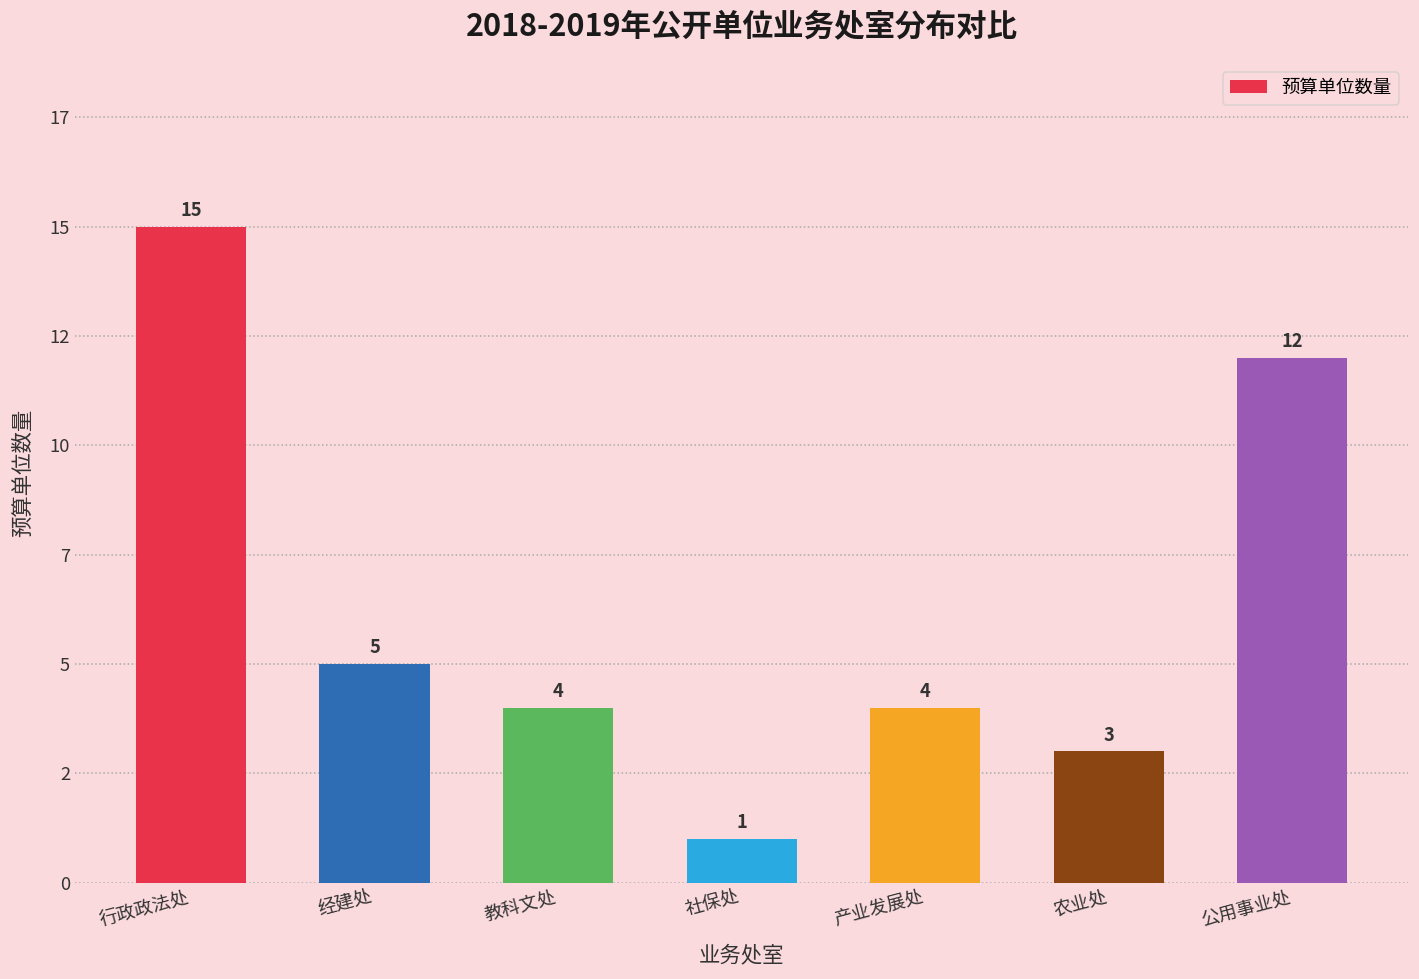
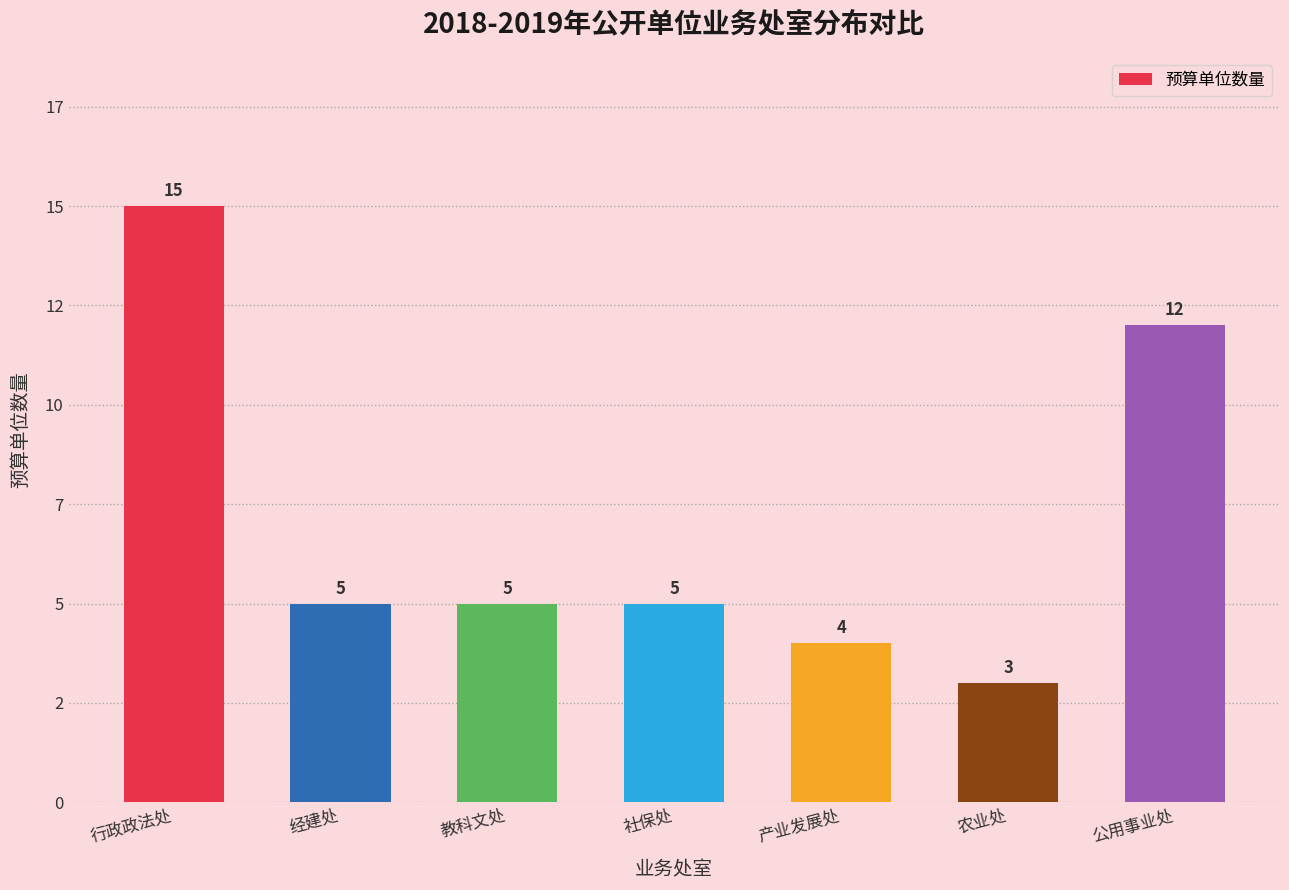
教科文处: 4 -> 5
社保处: 1 -> 5
